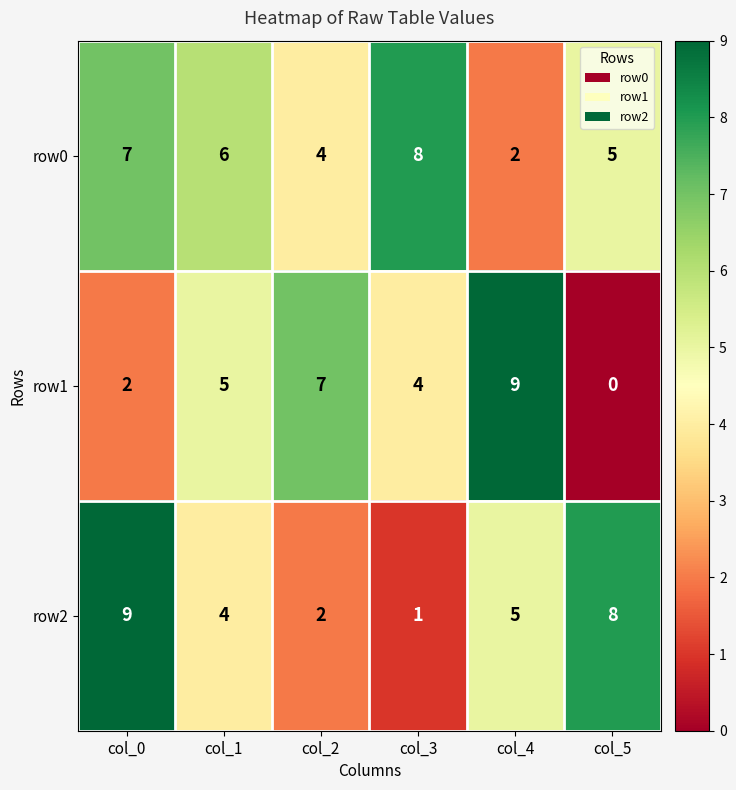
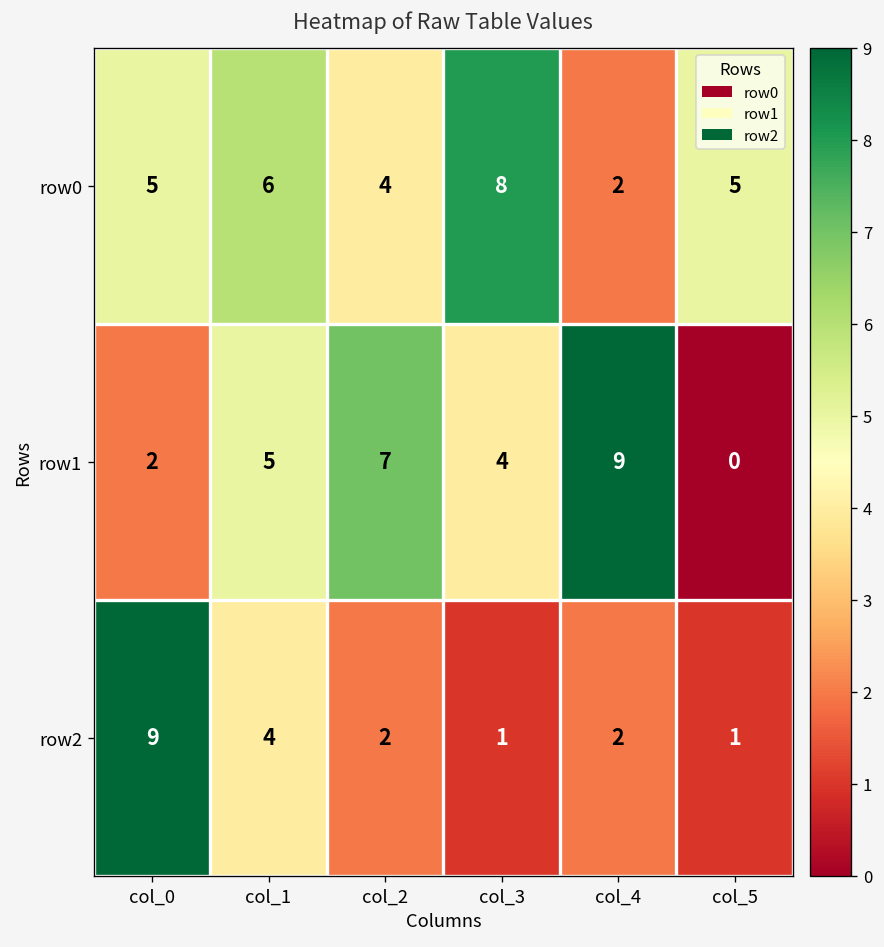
row0, col_0: 7 -> 5
row2, col_4: 5 -> 2
row2, col_5: 8 -> 1
